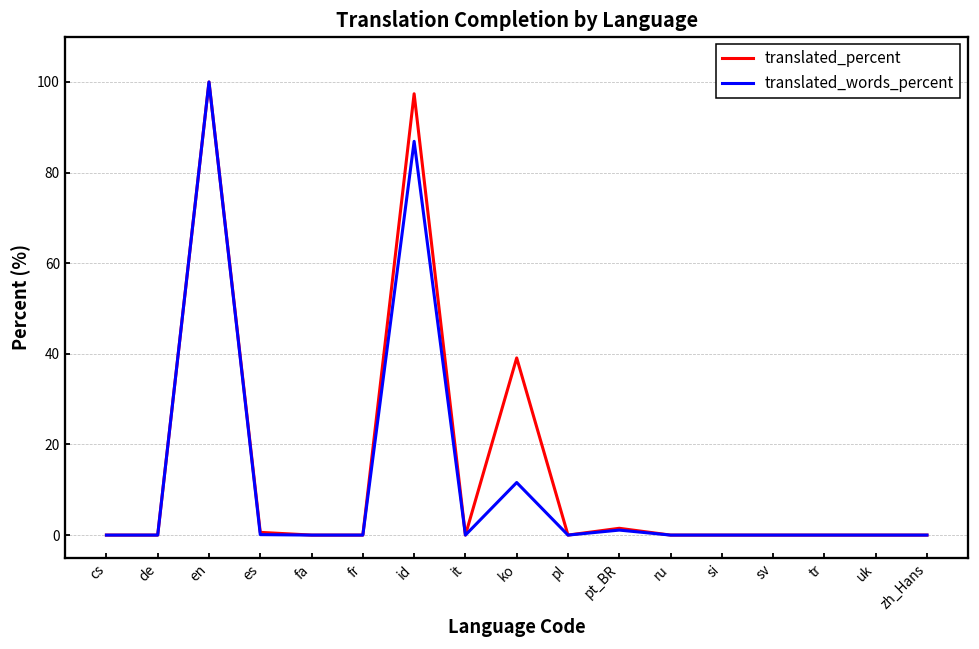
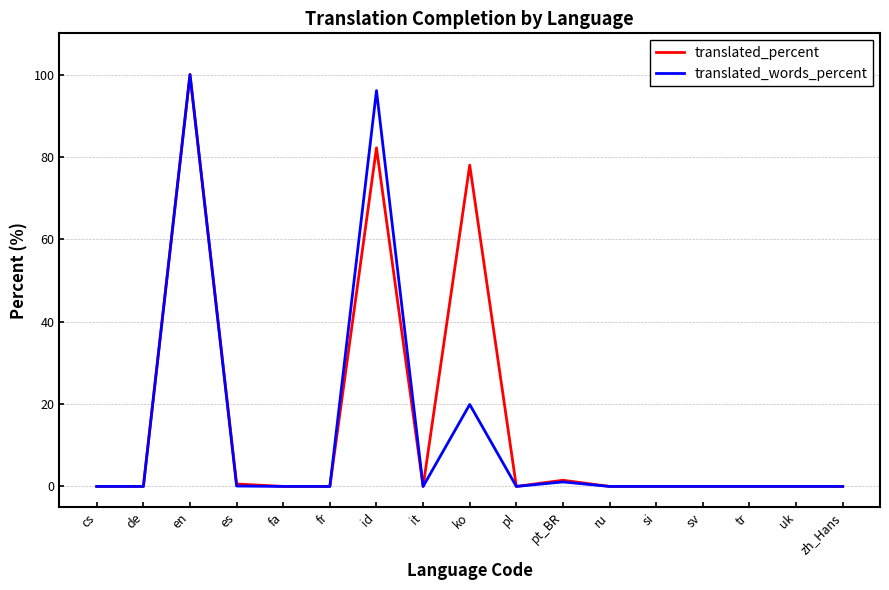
translated_percent, id: 97 -> 82
translated_words_percent, id: 87 -> 96
translated_percent, ko: 39 -> 78
translated_words_percent, ko: 12 -> 20
